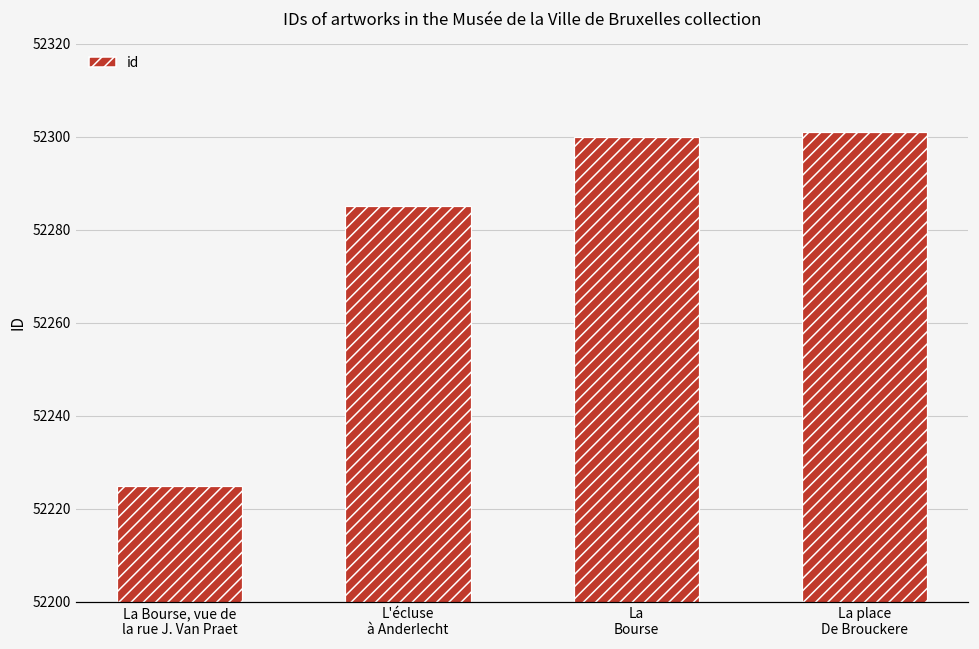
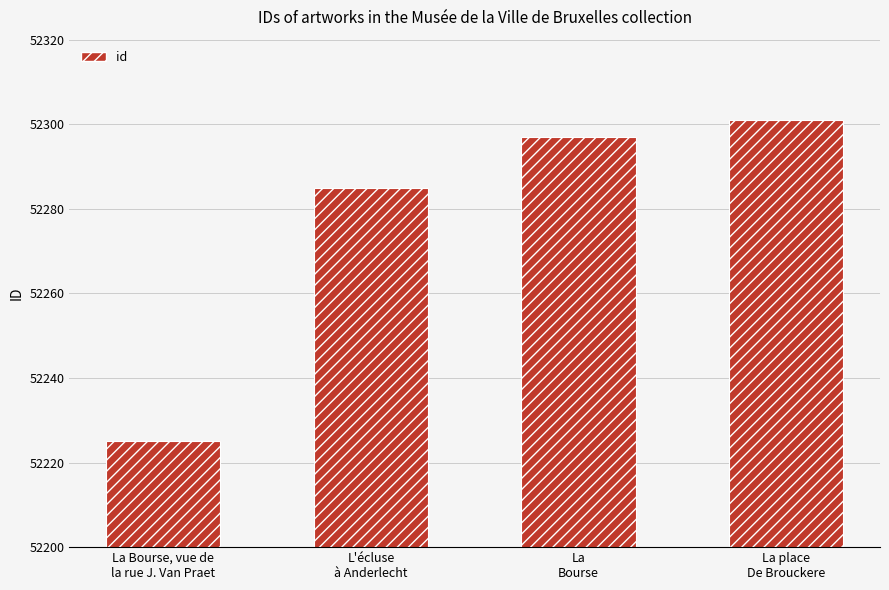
La Bourse: 52300 -> 52297
